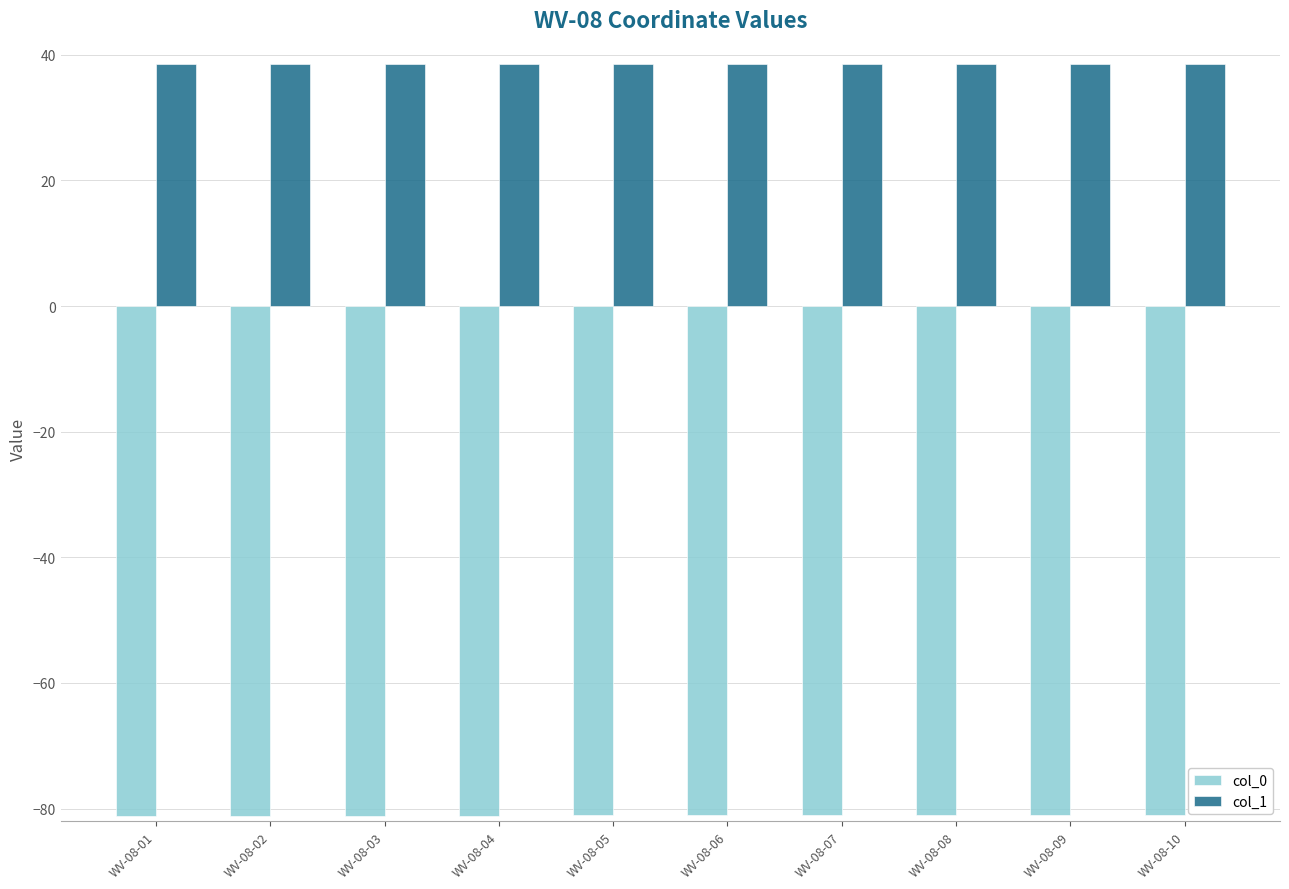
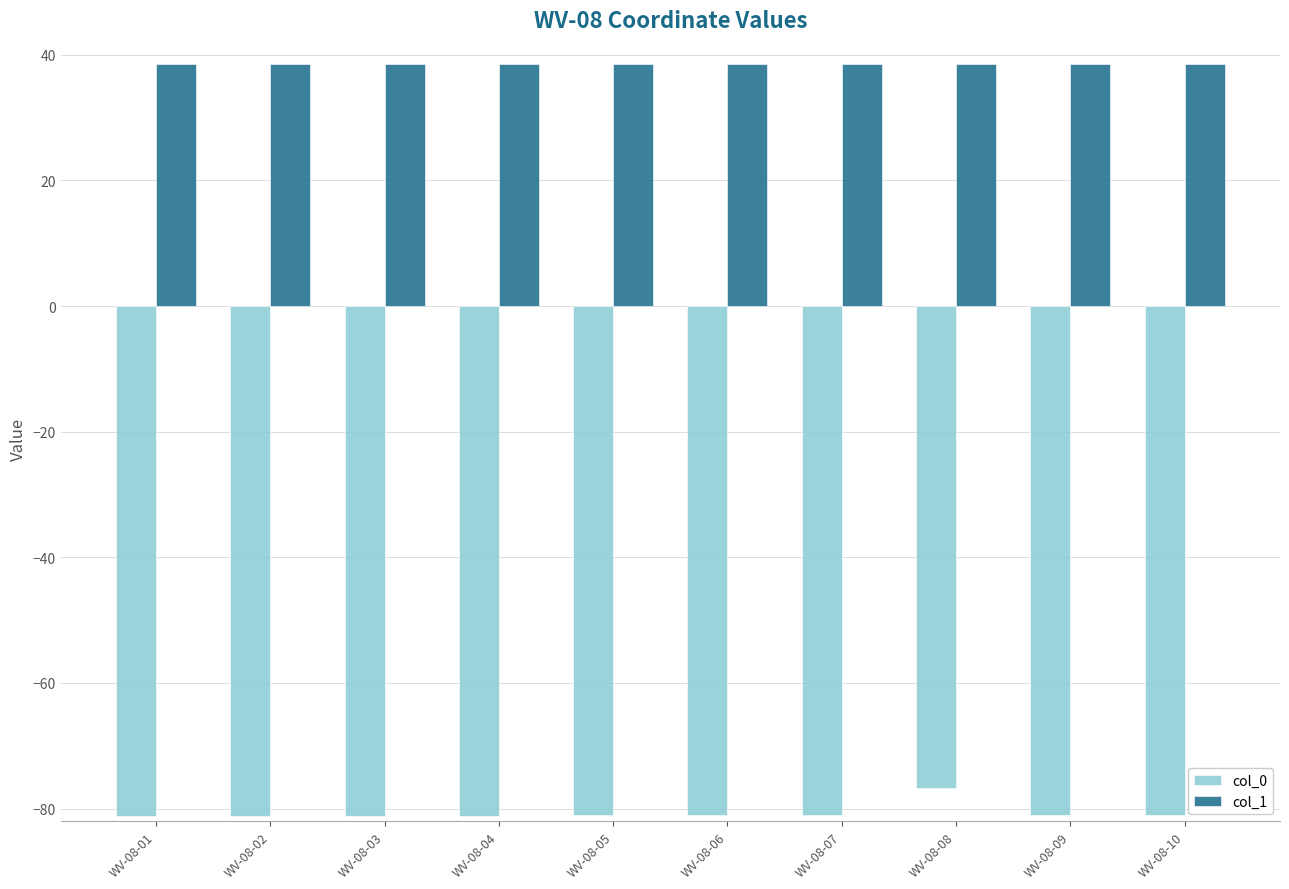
col_0, WV-08-08: -81 -> -77
